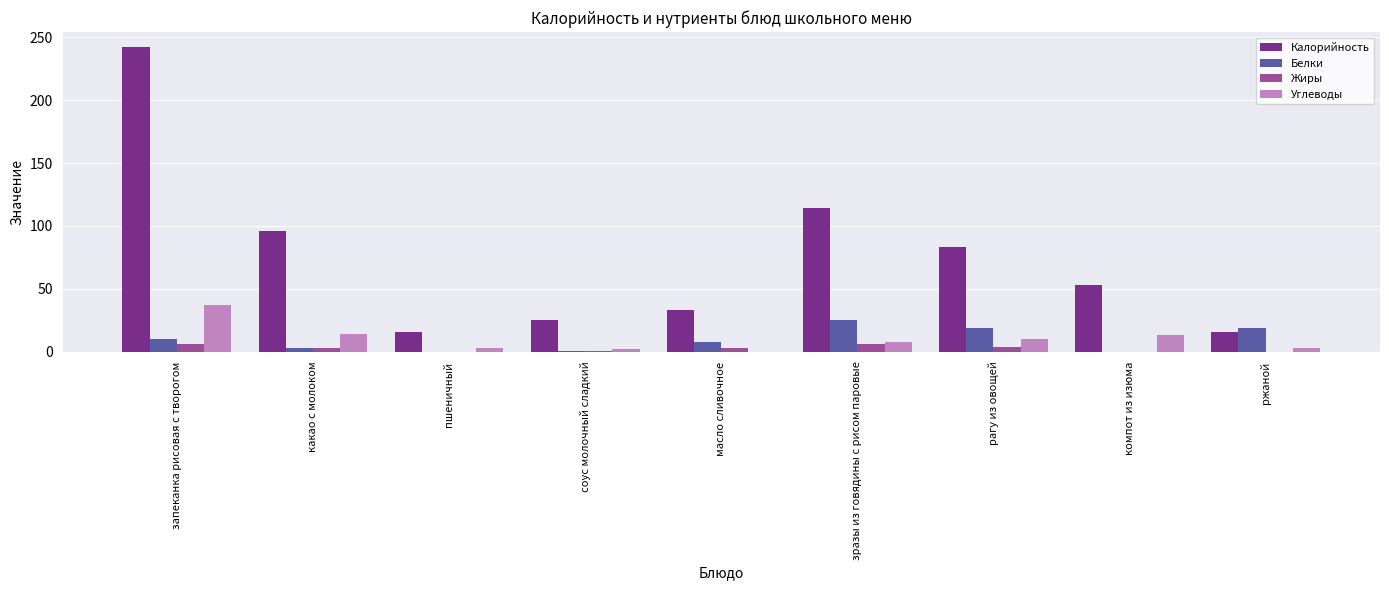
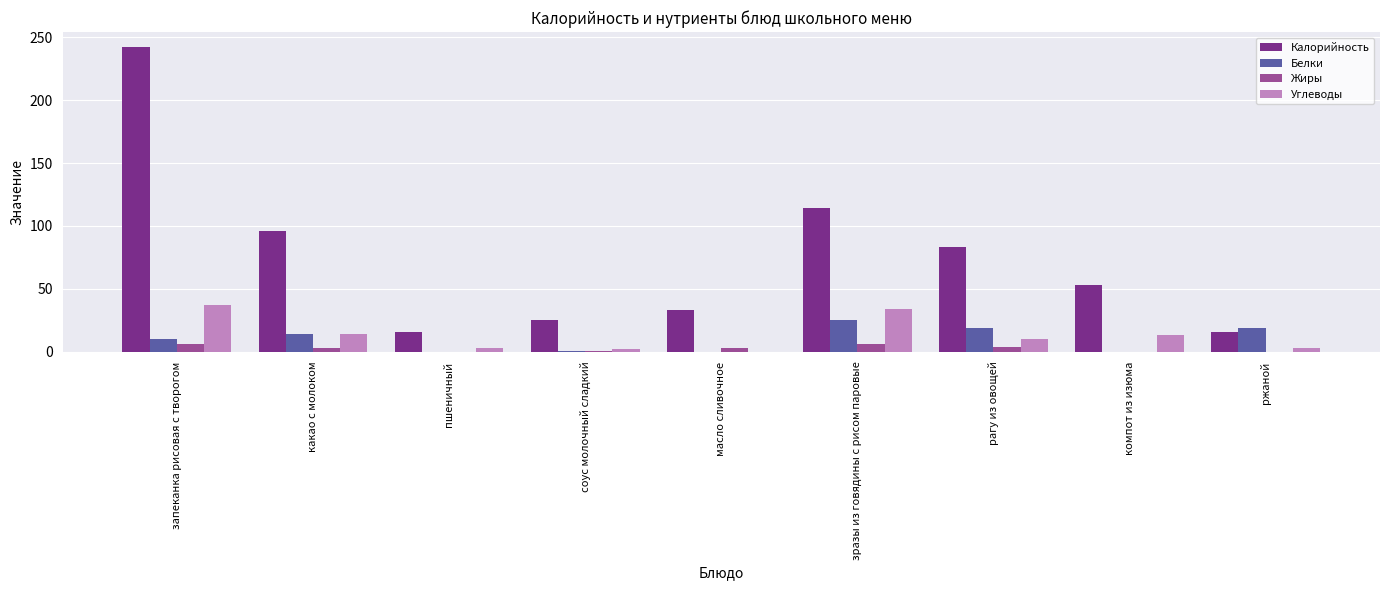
Белки, какао с молоком: 3 -> 14
Белки, масло сливочное: 8 -> 0
Углеводы, зразы из говядины с рисом паровые: 8 -> 34
